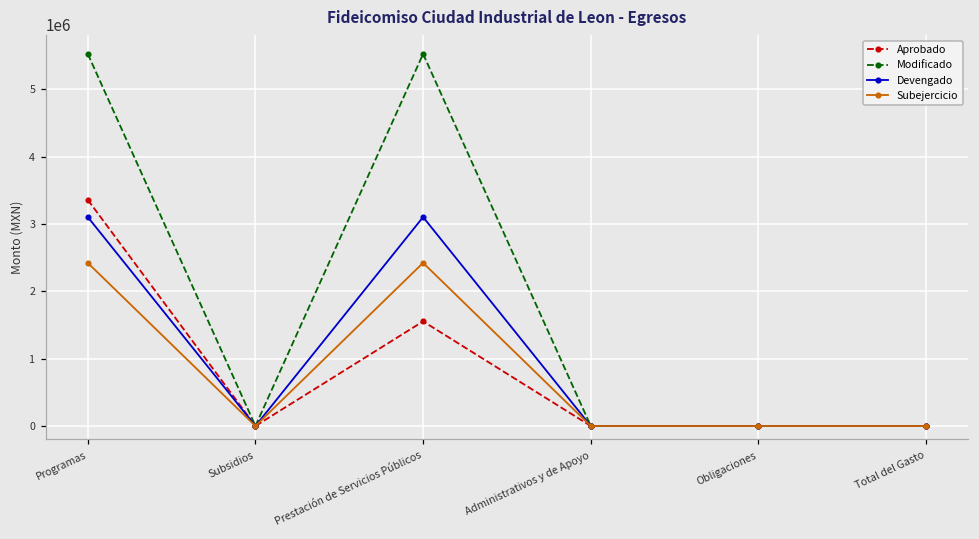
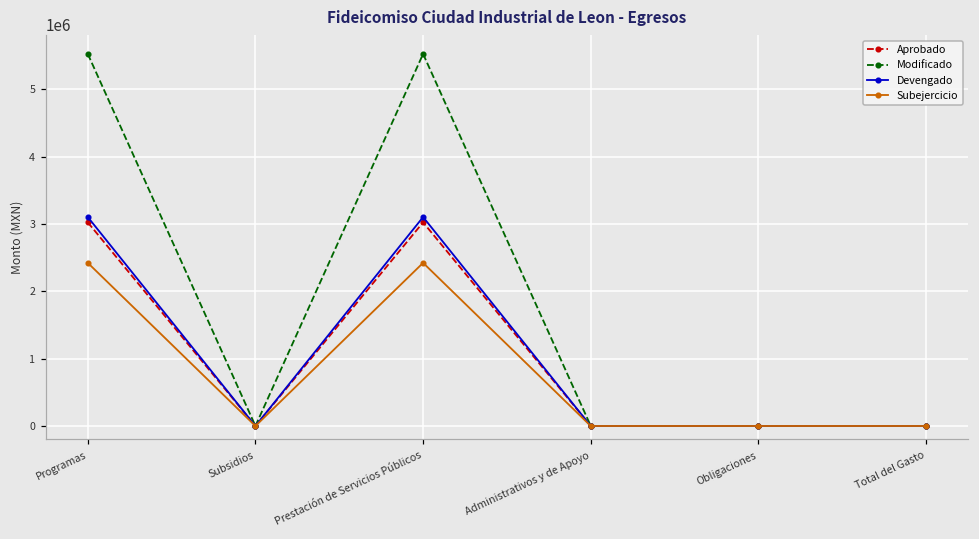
Aprobado, Programas: 3400000 -> 3000000
Aprobado, Prestación de Servicios Públicos: 1600000 -> 3000000
